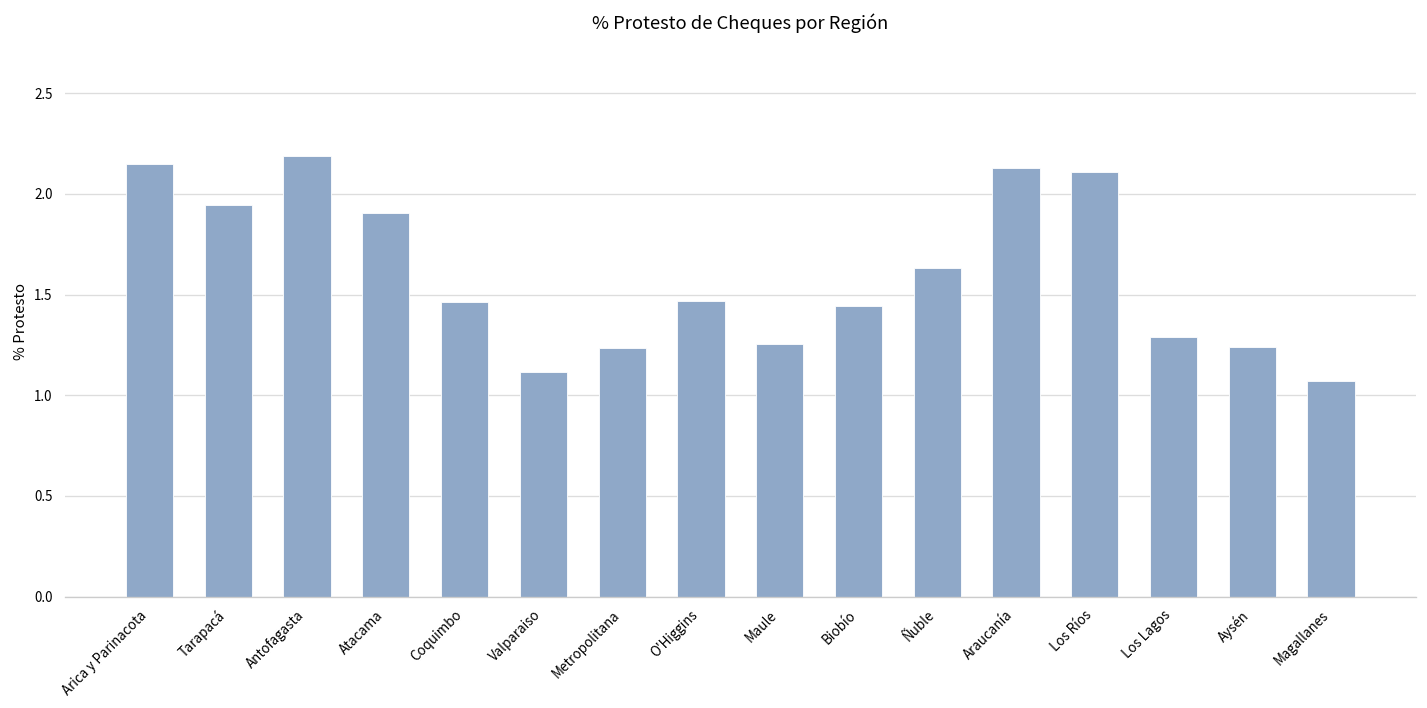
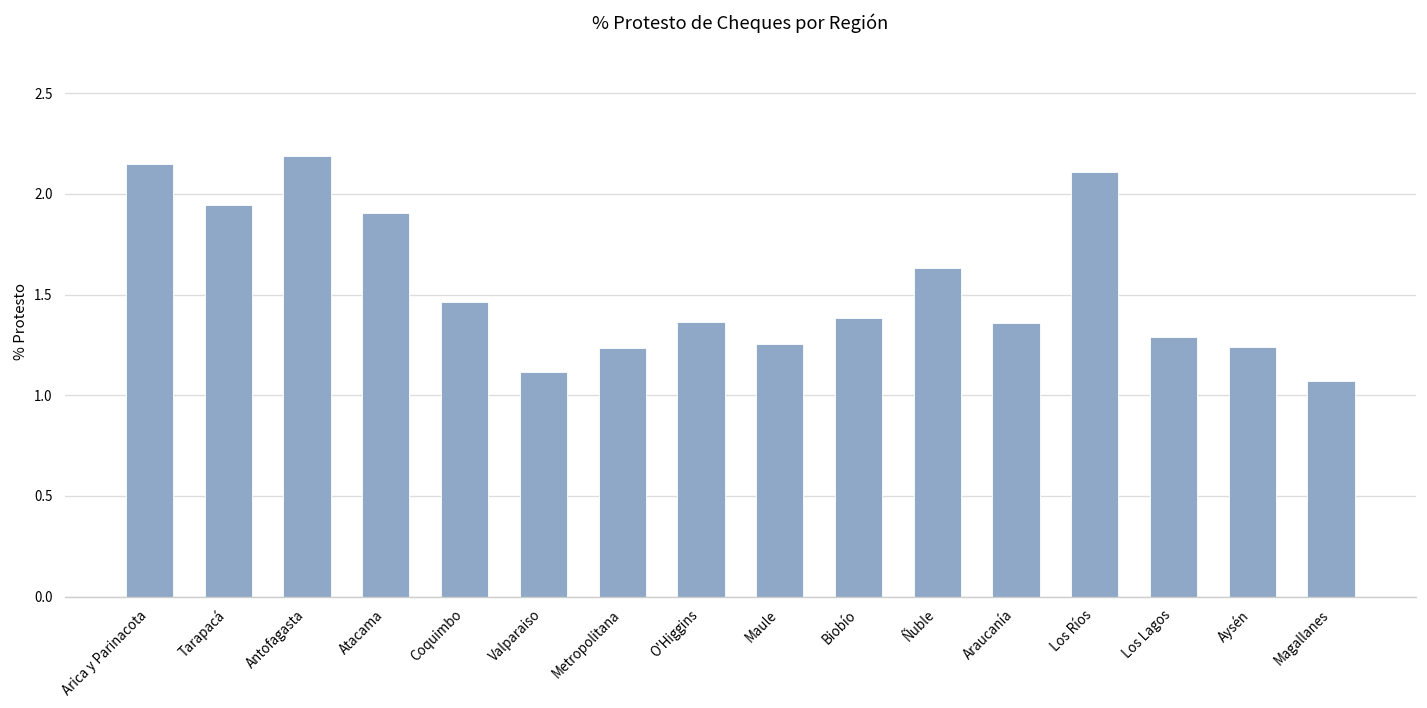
O'Higgins: 1.47 -> 1.36
Biobío: 1.44 -> 1.38
Araucanía: 2.13 -> 1.36
